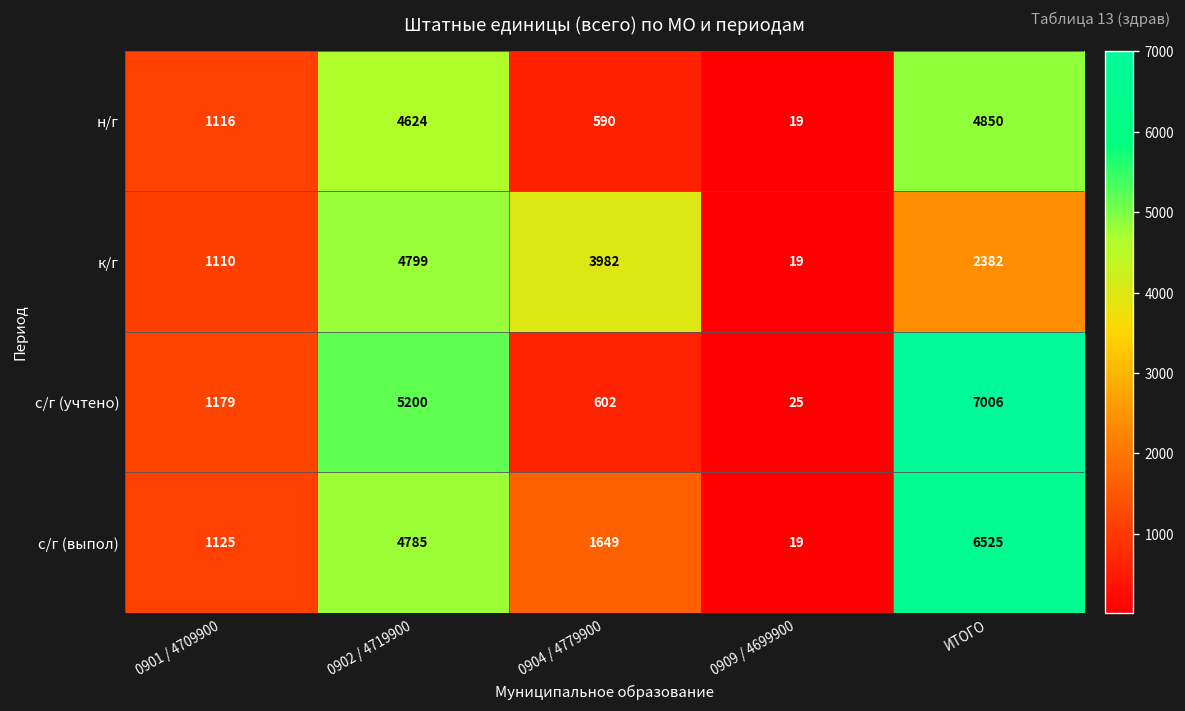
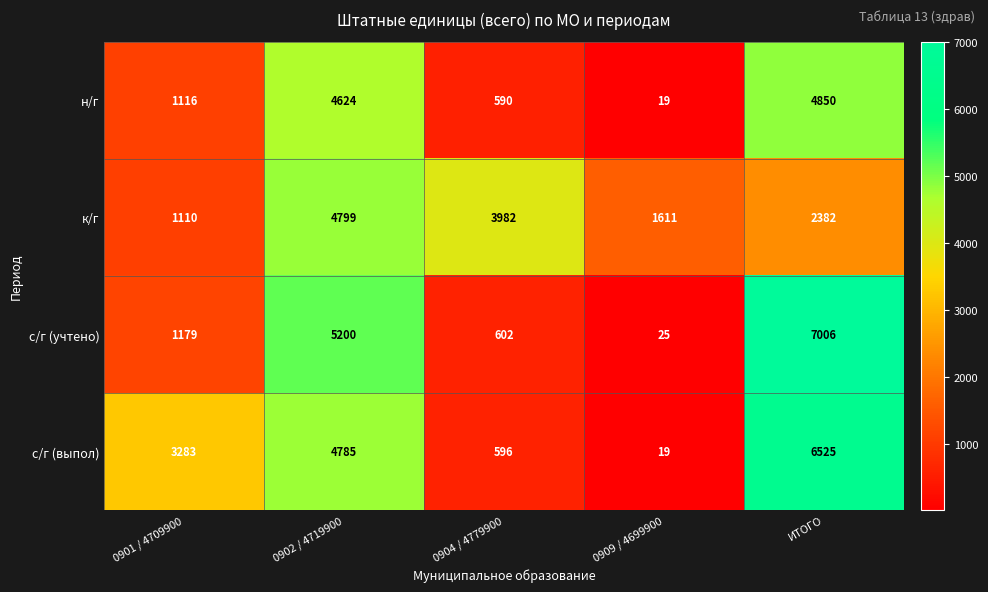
к/г, 0909 / 4699900: 19 -> 1611
с/г (выпол), 0901 / 4709900: 1125 -> 3283
с/г (выпол), 0904 / 4779900: 1649 -> 596
